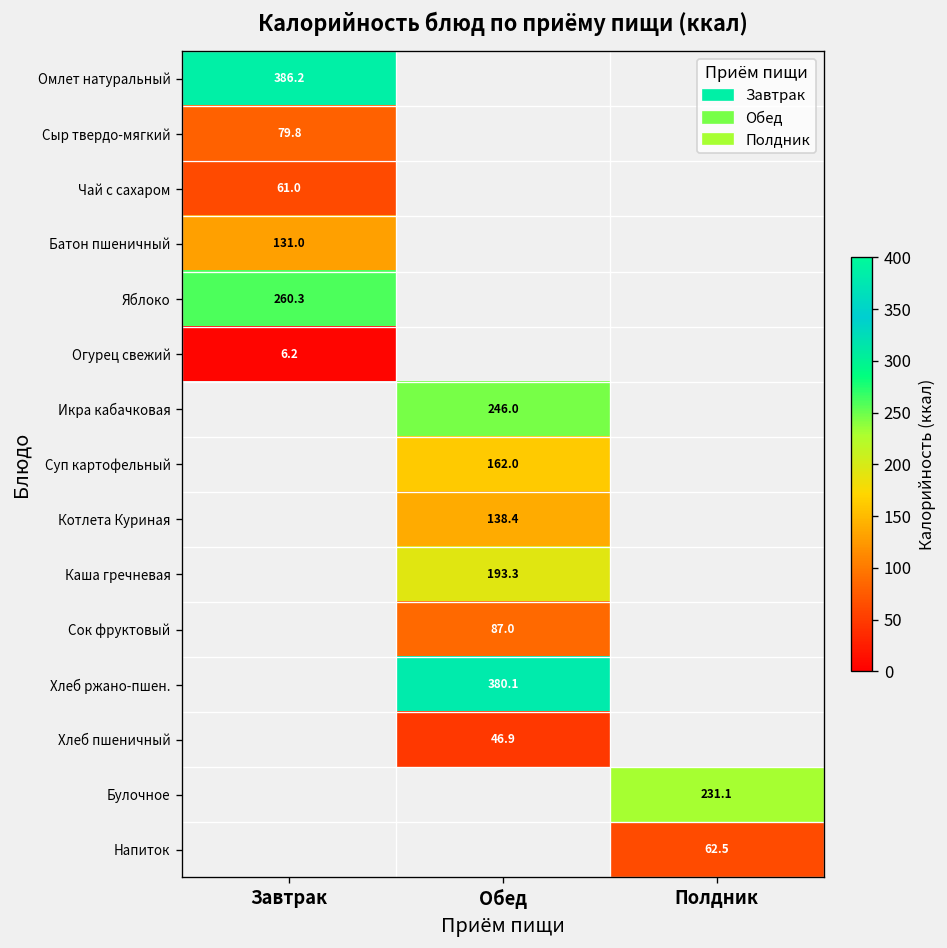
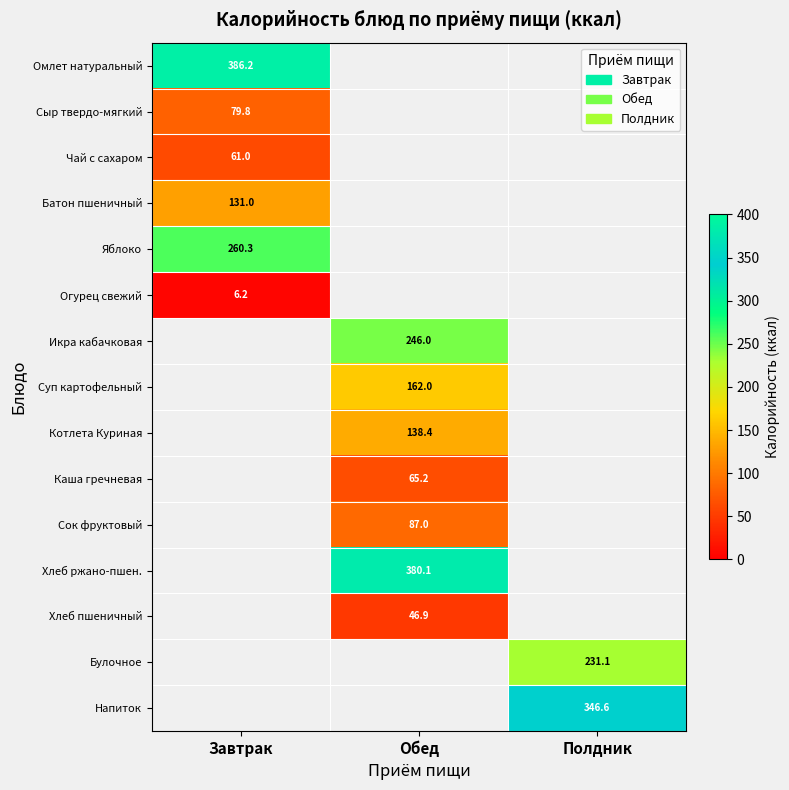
Каша гречневая, Обед: 193.3 -> 65.2
Напиток, Полдник: 62.5 -> 346.6
